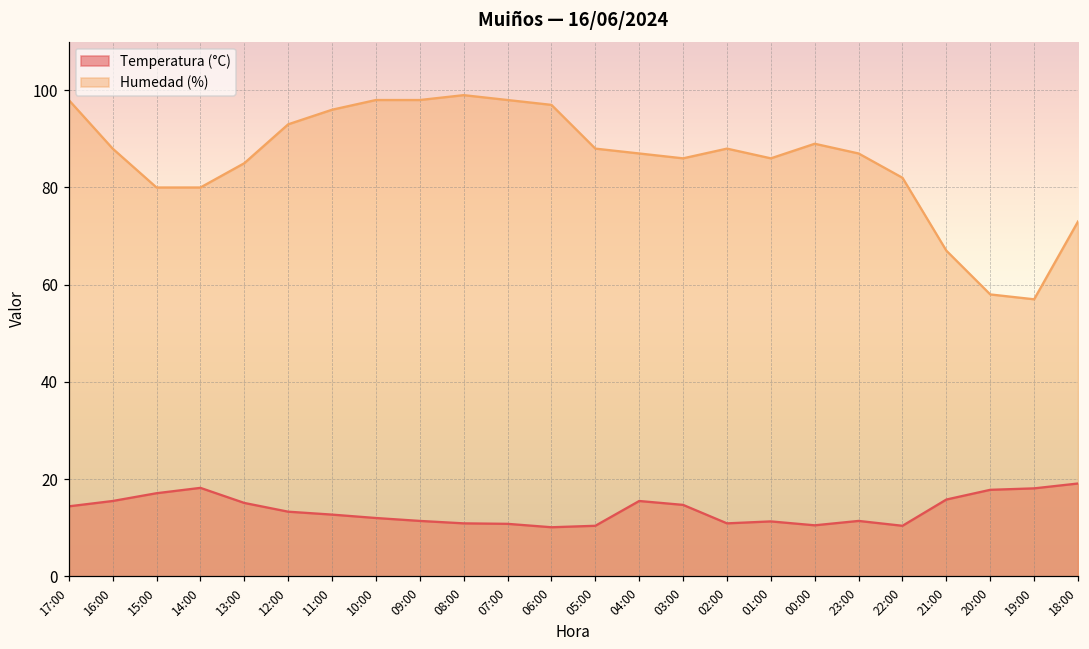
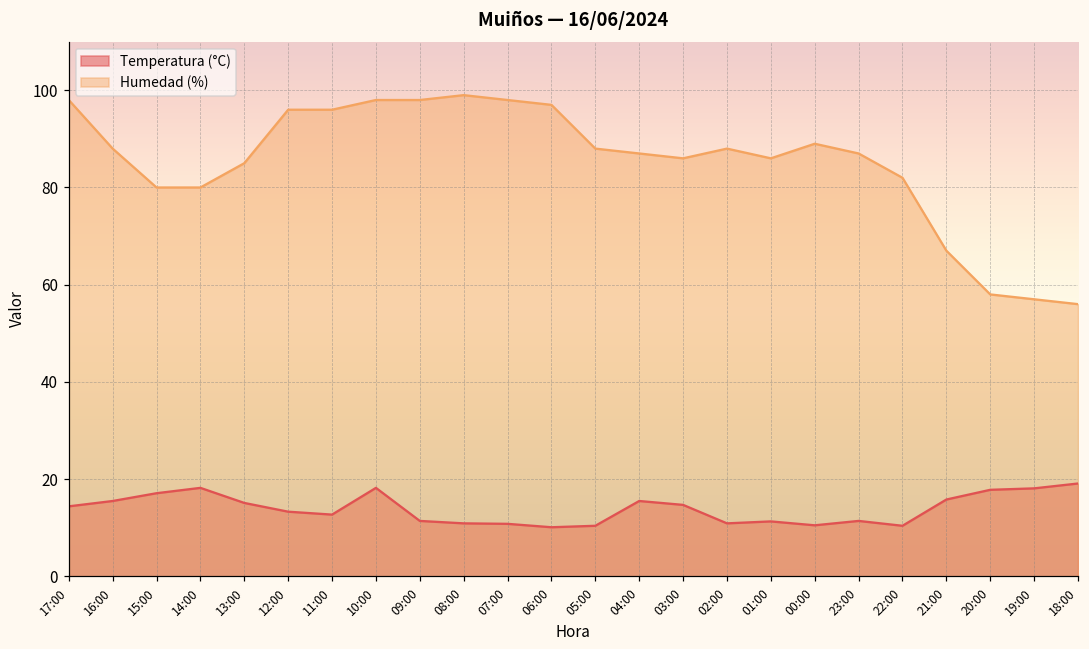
Humedad (%), 12:00: 93 -> 96
Temperatura (°C), 10:00: 12 -> 18
Humedad (%), 18:00: 73 -> 56
